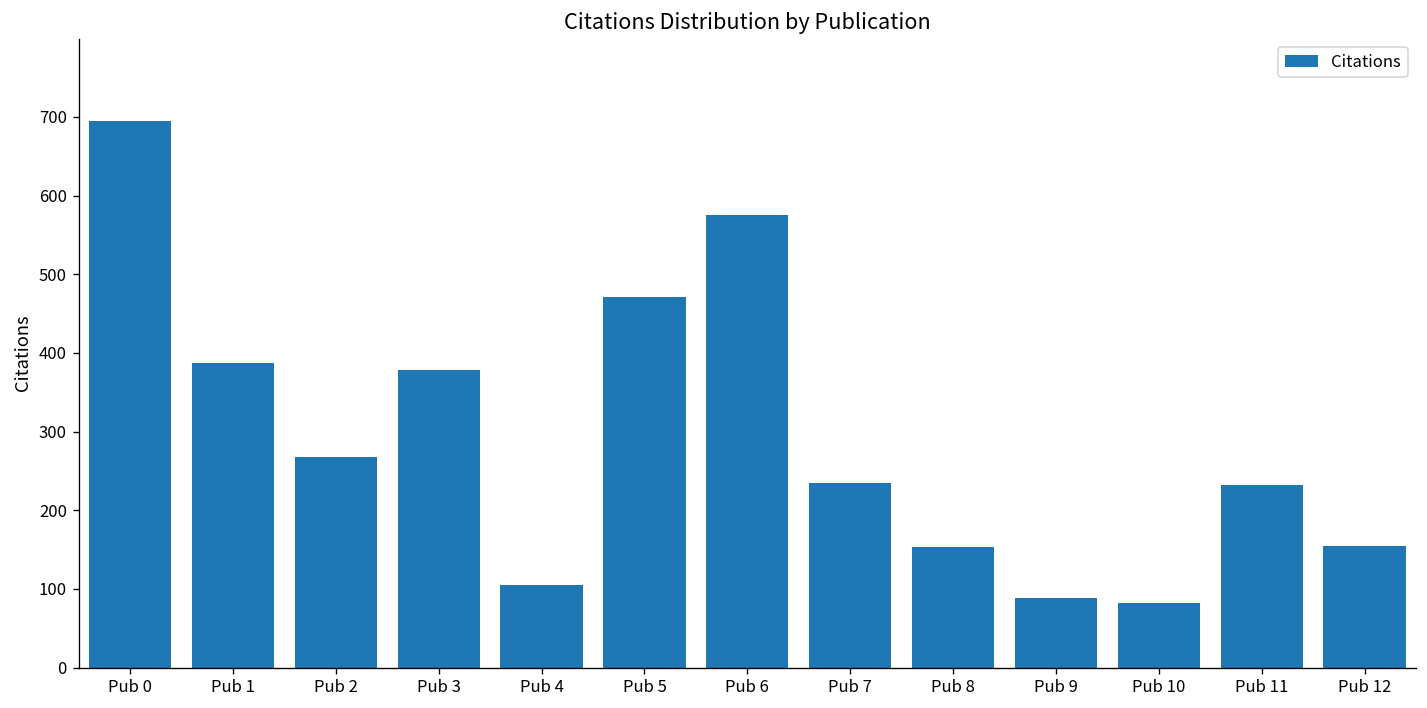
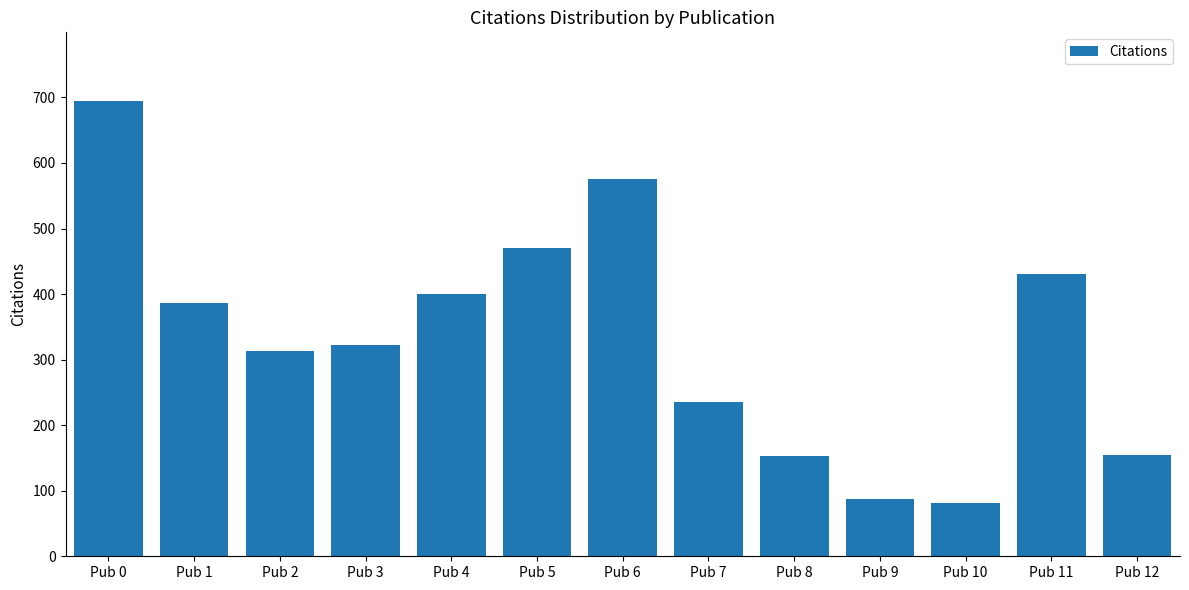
Pub 2: 270 -> 310
Pub 3: 380 -> 320
Pub 4: 110 -> 400
Pub 11: 230 -> 430
